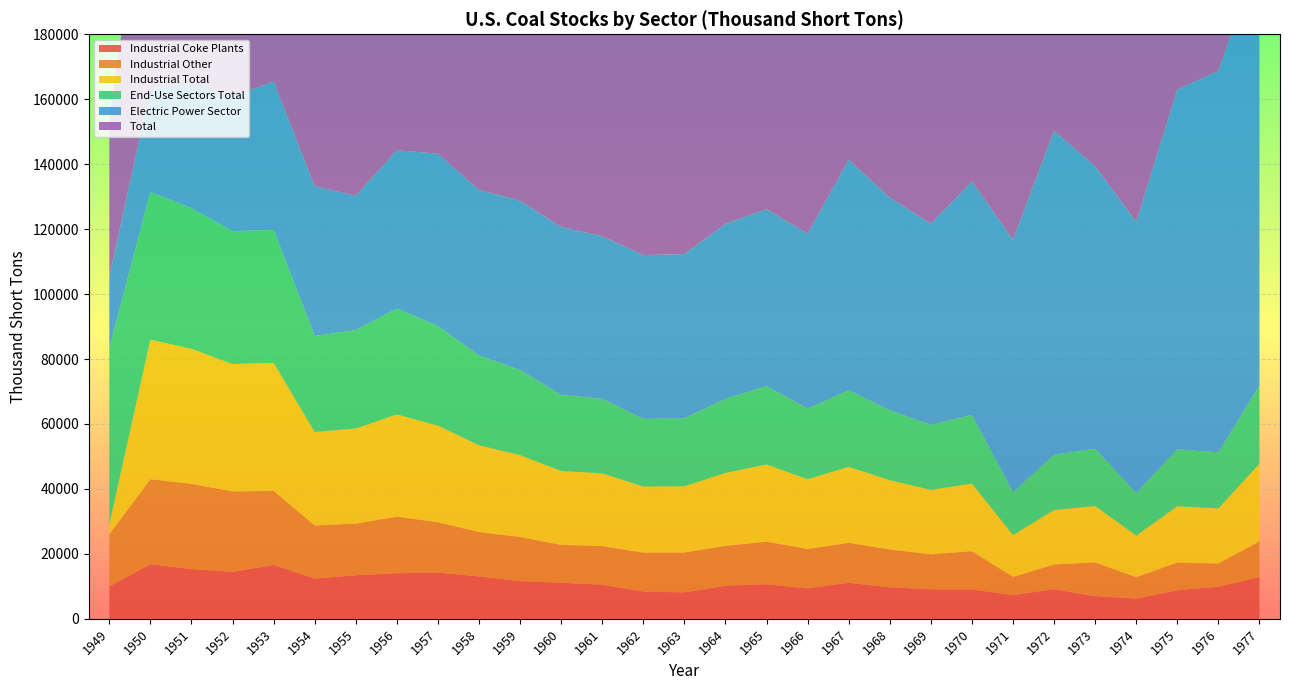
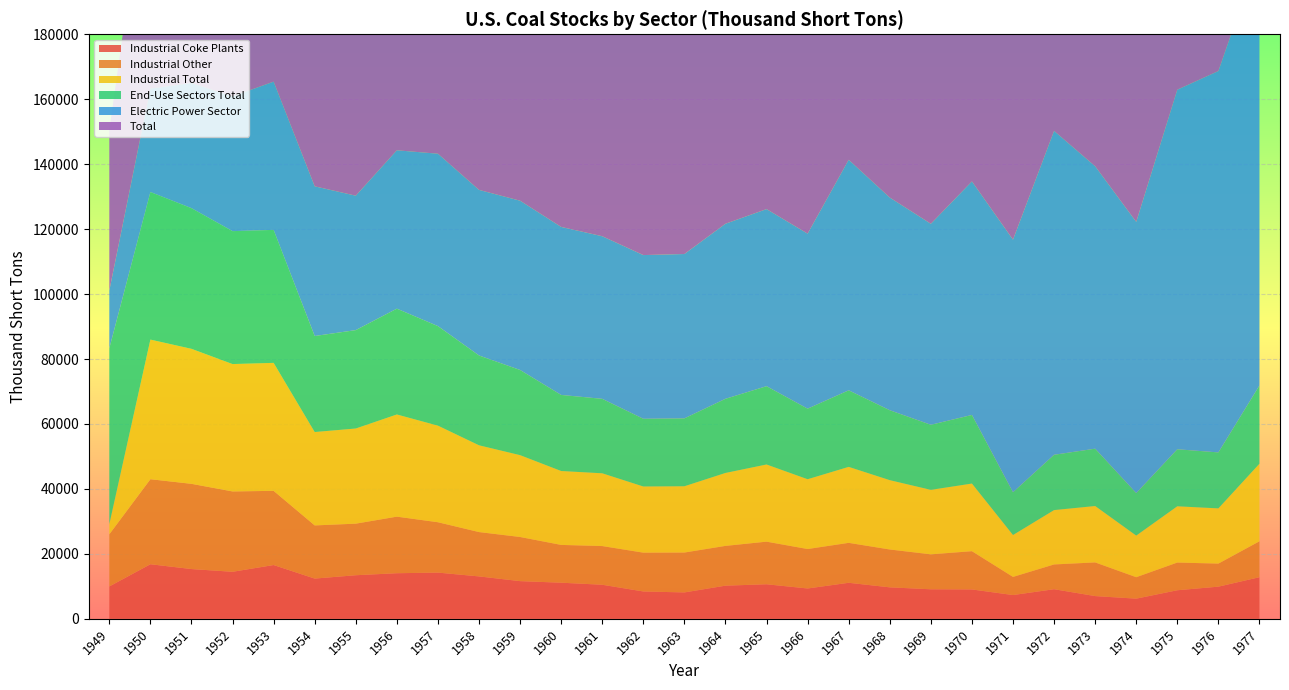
Electric Power Sector, 1949: 22000 -> 18000
